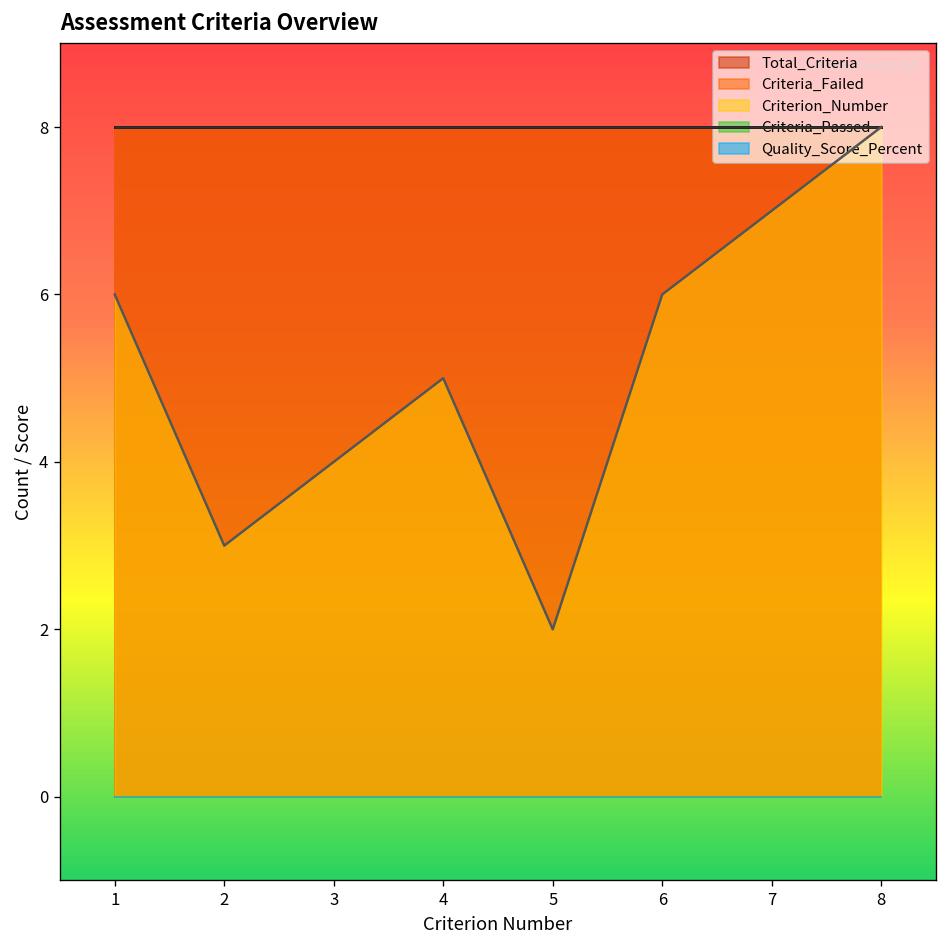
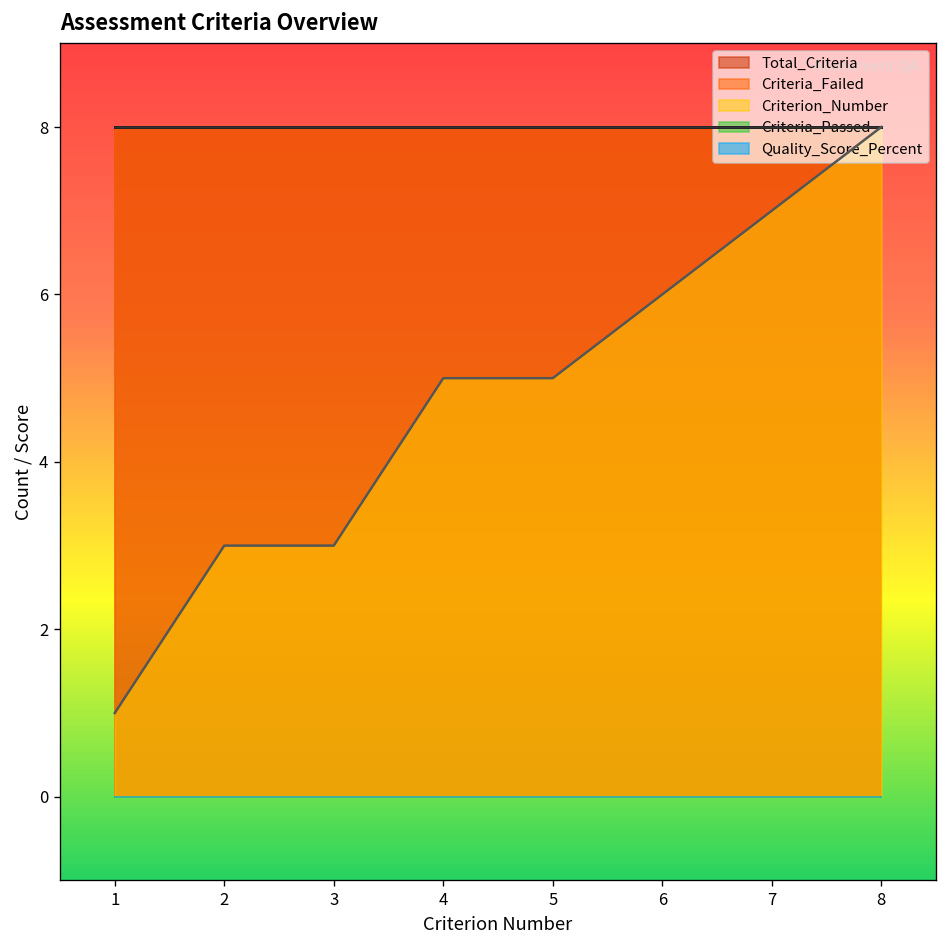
Criterion_Number, 1: 6 -> 1
Criterion_Number, 3: 4 -> 3
Criterion_Number, 5: 2 -> 5
